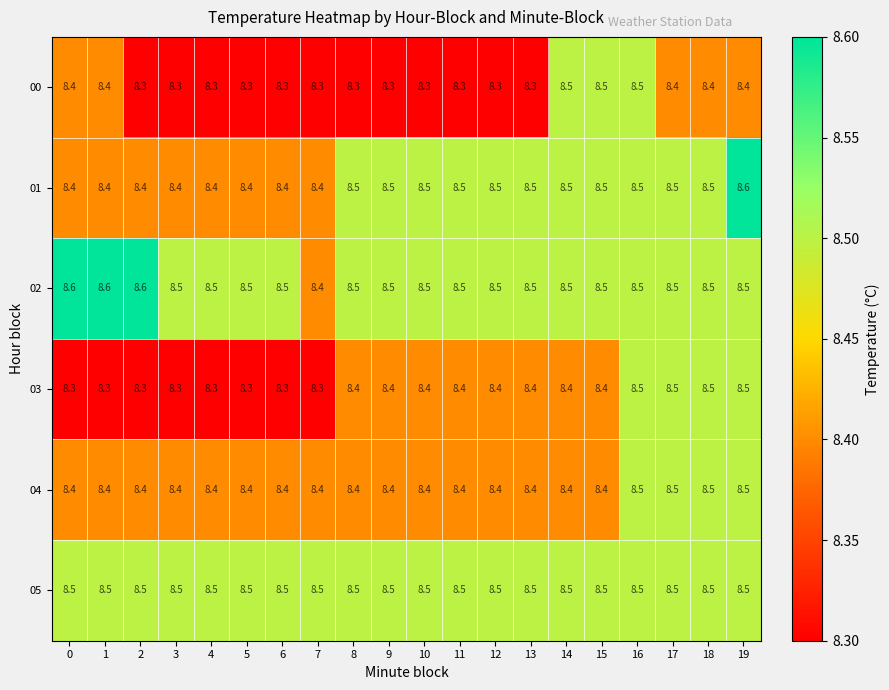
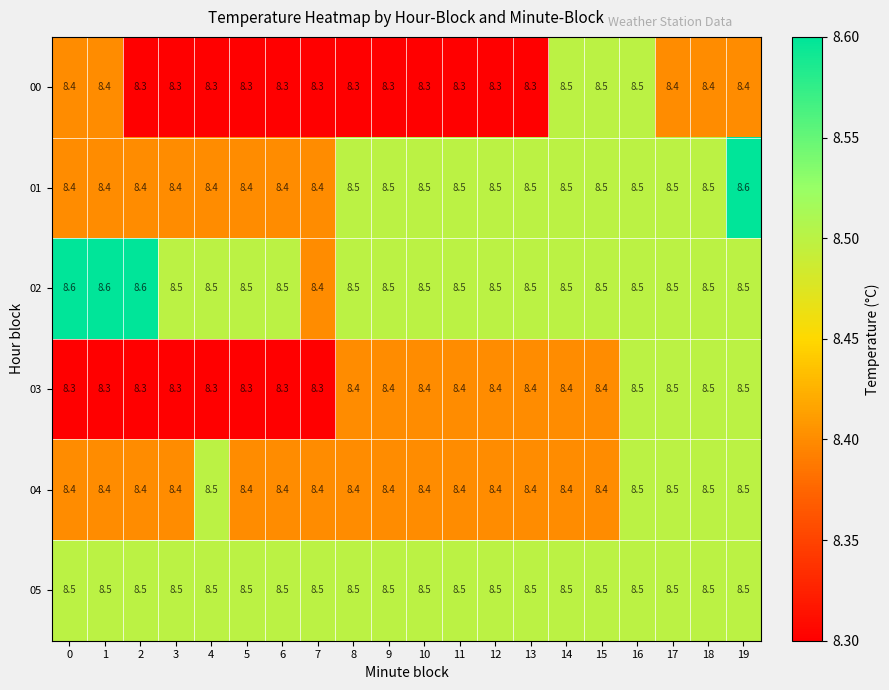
04, 4: 8.4 -> 8.5
